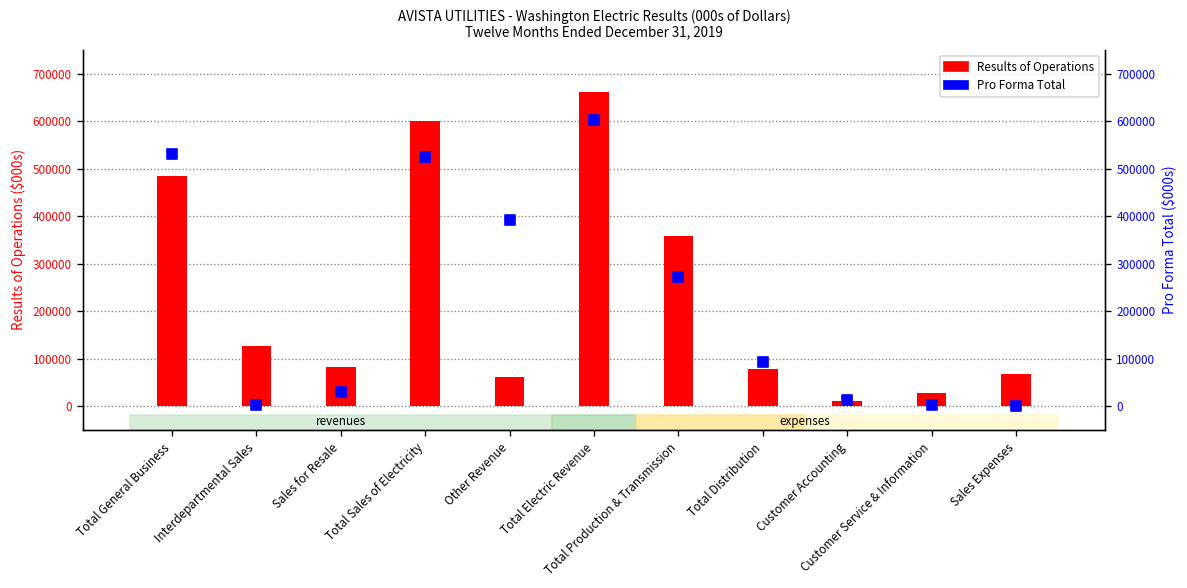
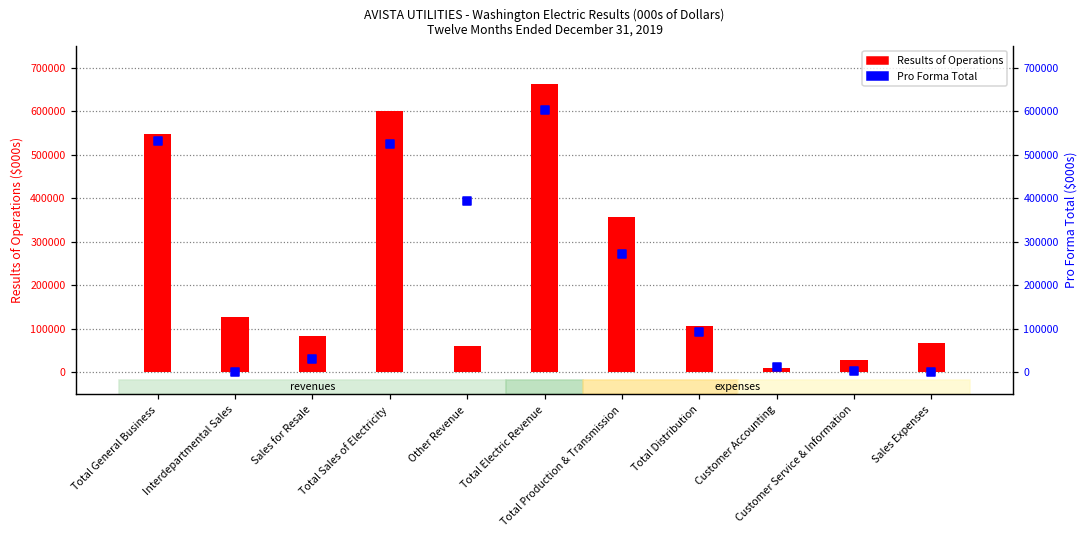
Results of Operations, Total General Business: 490000 -> 550000
Results of Operations, Total Distribution: 80000 -> 110000
